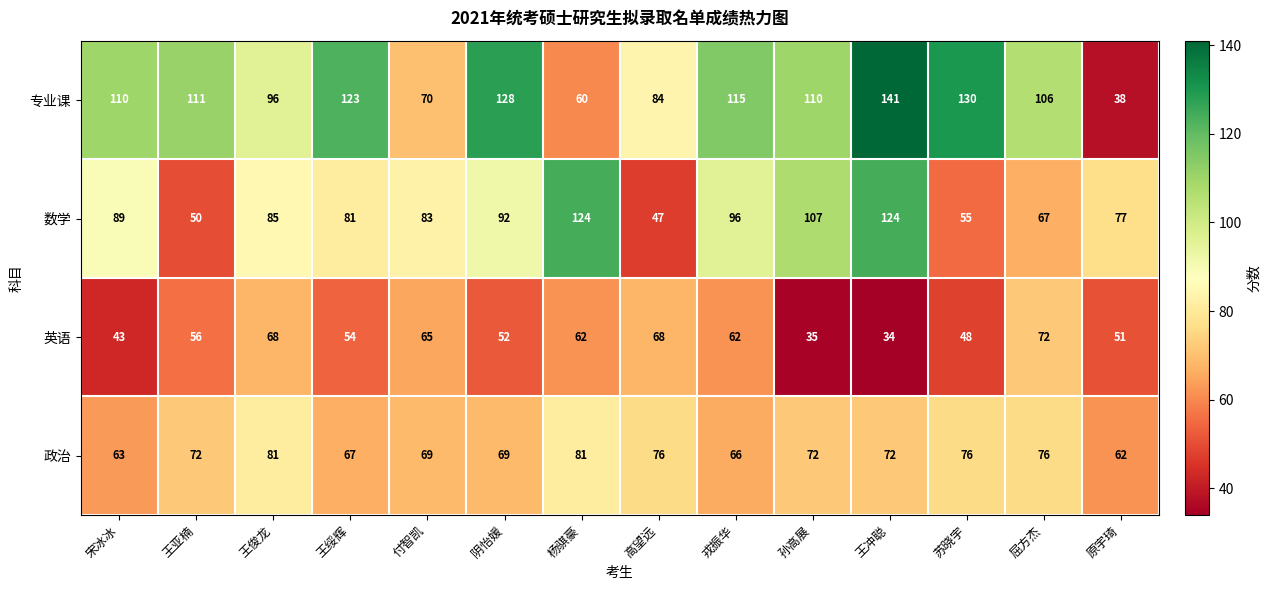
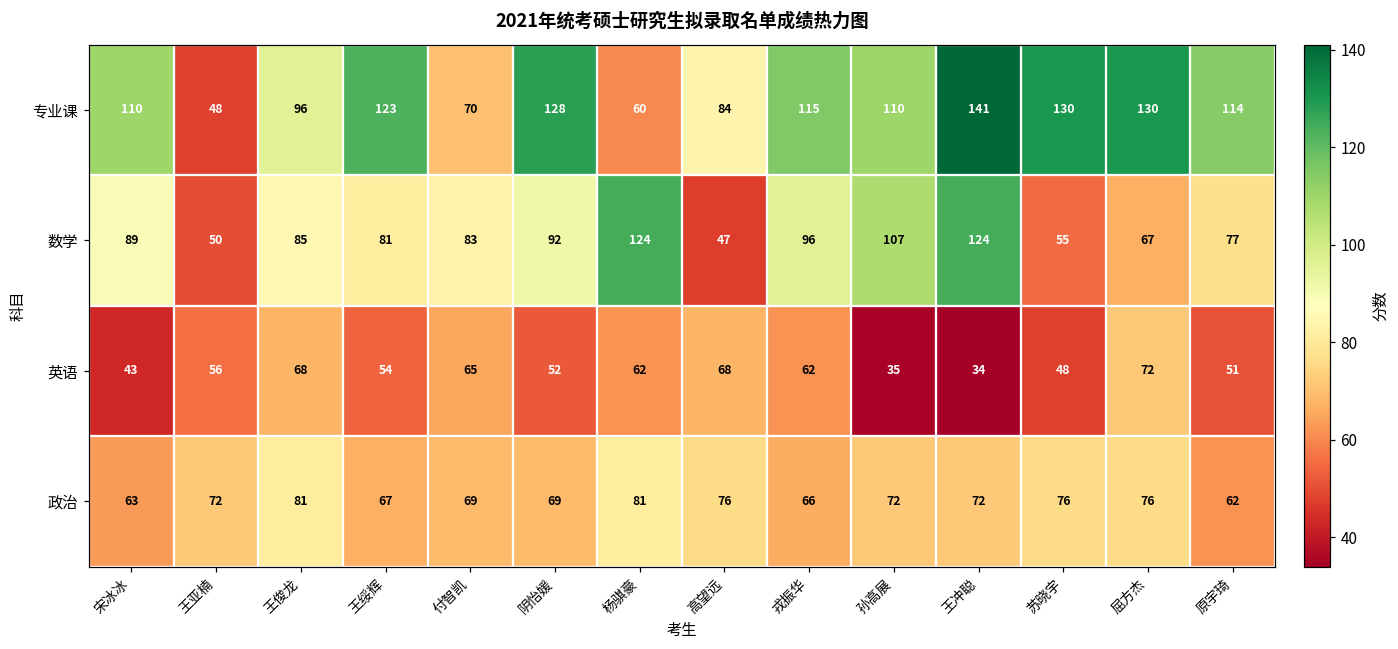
专业课, 王亚楠: 111 -> 48
专业课, 屈方杰: 106 -> 130
专业课, 原宇琦: 38 -> 114
